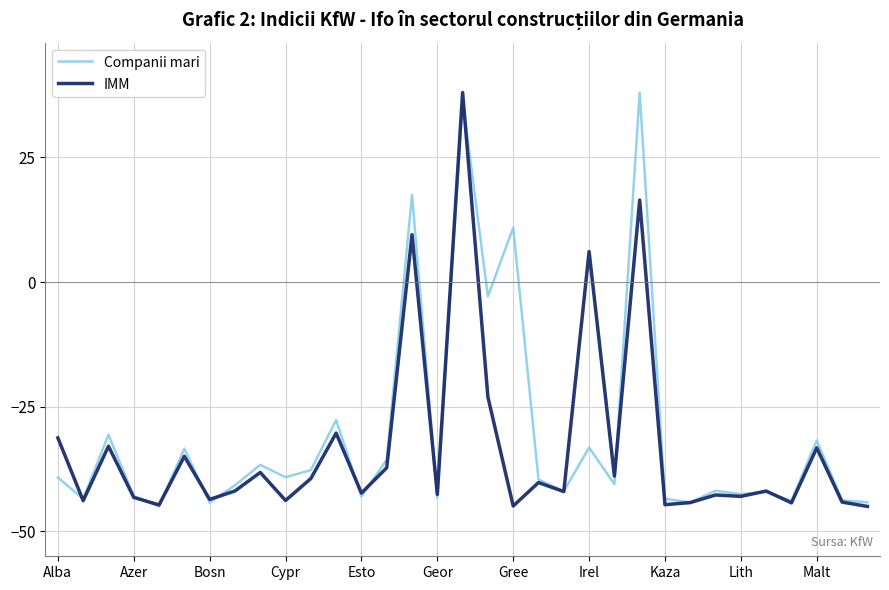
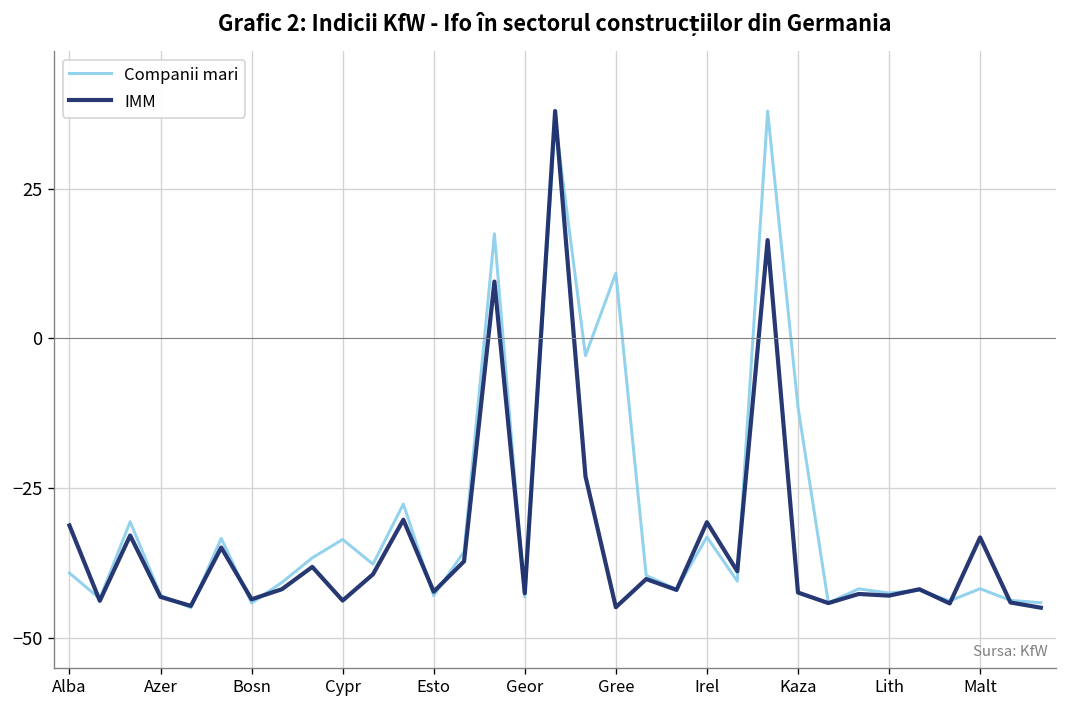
Companii mari, Cypr: -39 -> -34
IMM, Irel: 6 -> -31
Companii mari, Kaza: -43 -> -11
IMM, Kaza: -45 -> -42
Companii mari, Malt: -32 -> -42
